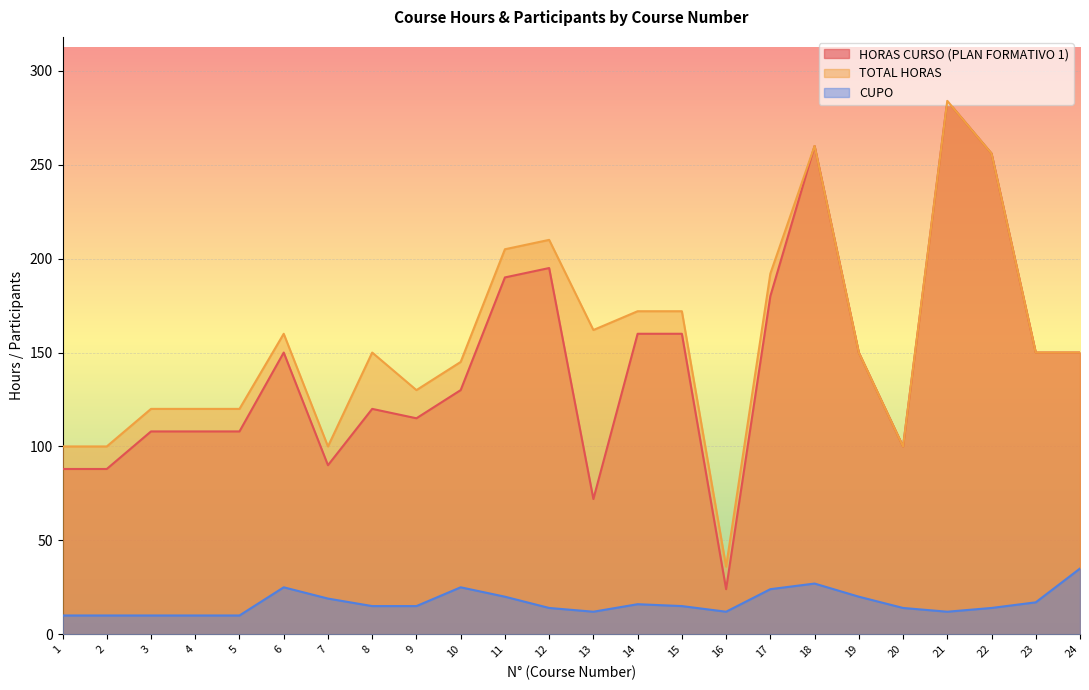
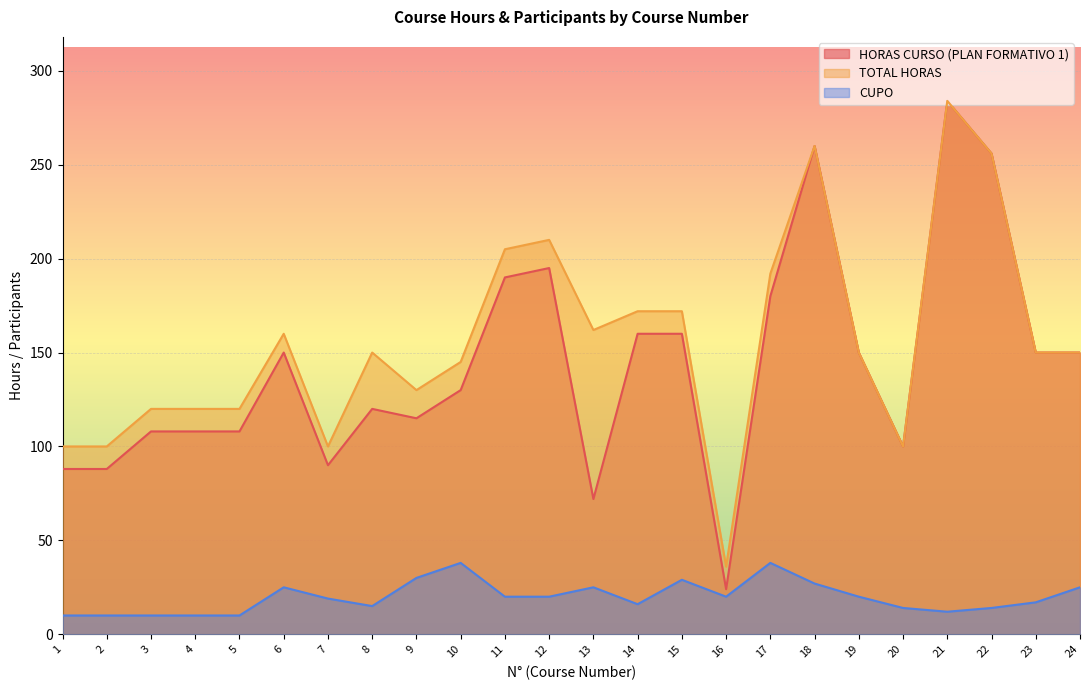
CUPO, 9: 15 -> 30
CUPO, 10: 25 -> 38
CUPO, 12: 14 -> 20
CUPO, 13: 12 -> 25
CUPO, 15: 15 -> 29
CUPO, 16: 12 -> 20
CUPO, 17: 24 -> 38
CUPO, 24: 35 -> 25
